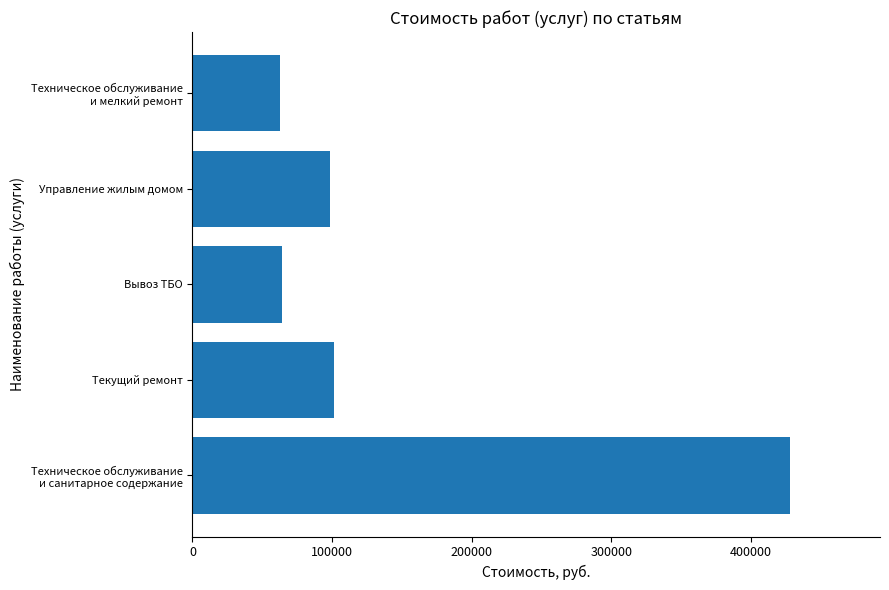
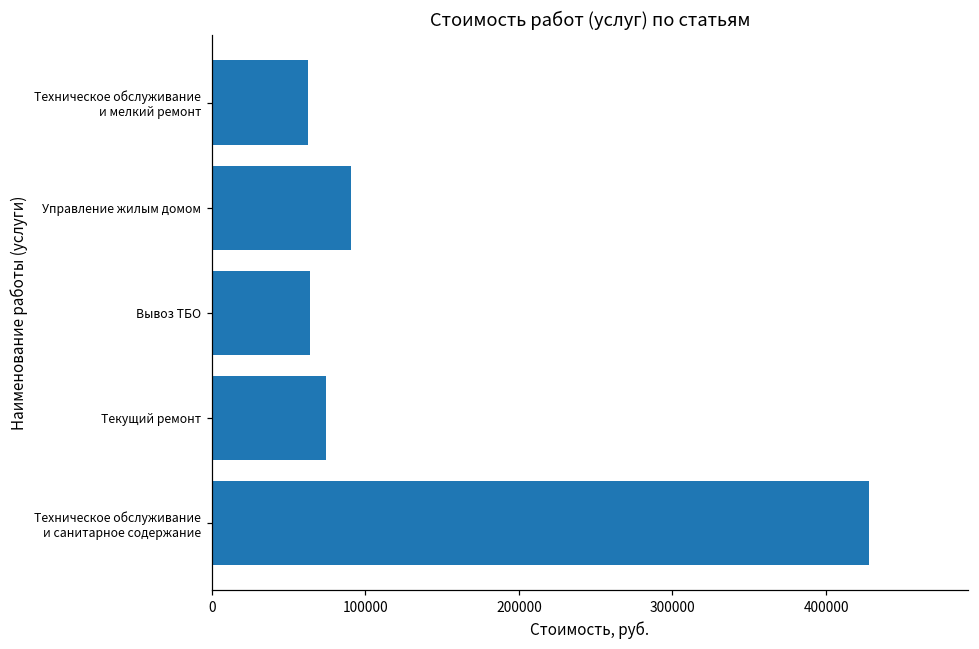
Управление жилым домом: 98000 -> 91000
Текущий ремонт: 101000 -> 75000
